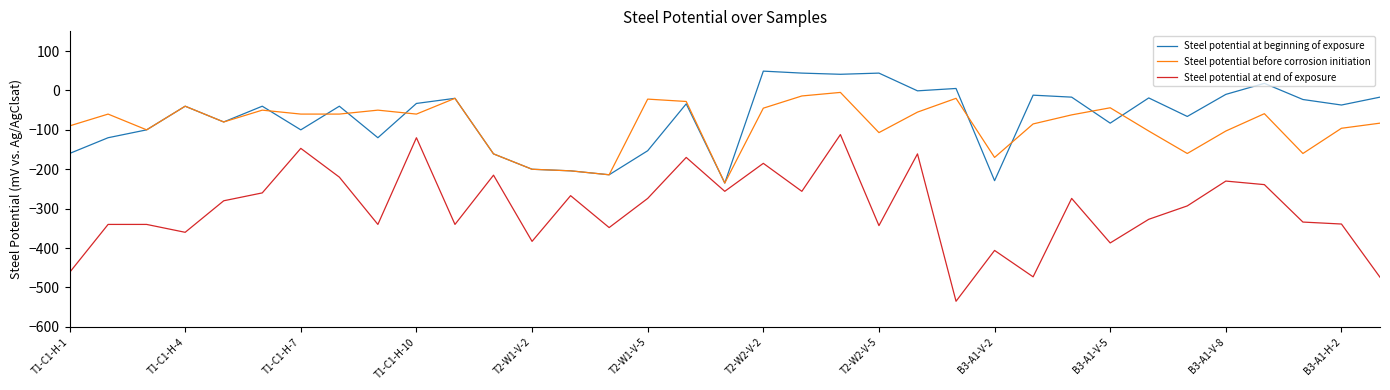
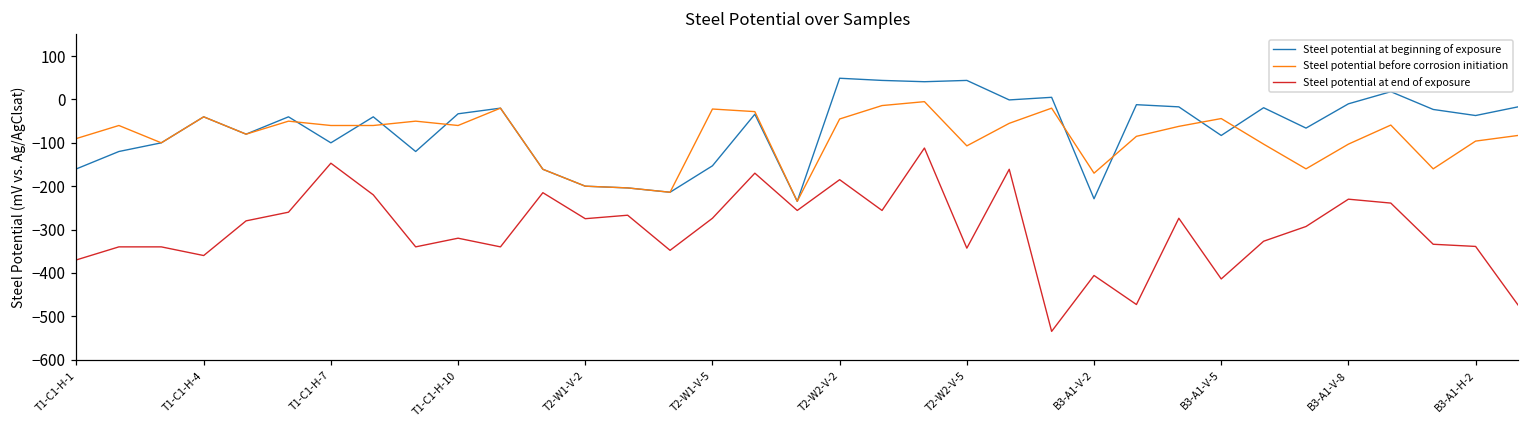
Steel potential at end of exposure, T1-C1-H-1: -460 -> -370
Steel potential at end of exposure, T1-C1-H-10: -120 -> -320
Steel potential at end of exposure, T2-W1-V-2: -380 -> -280
Steel potential at end of exposure, B3-A1-V-5: -390 -> -410
